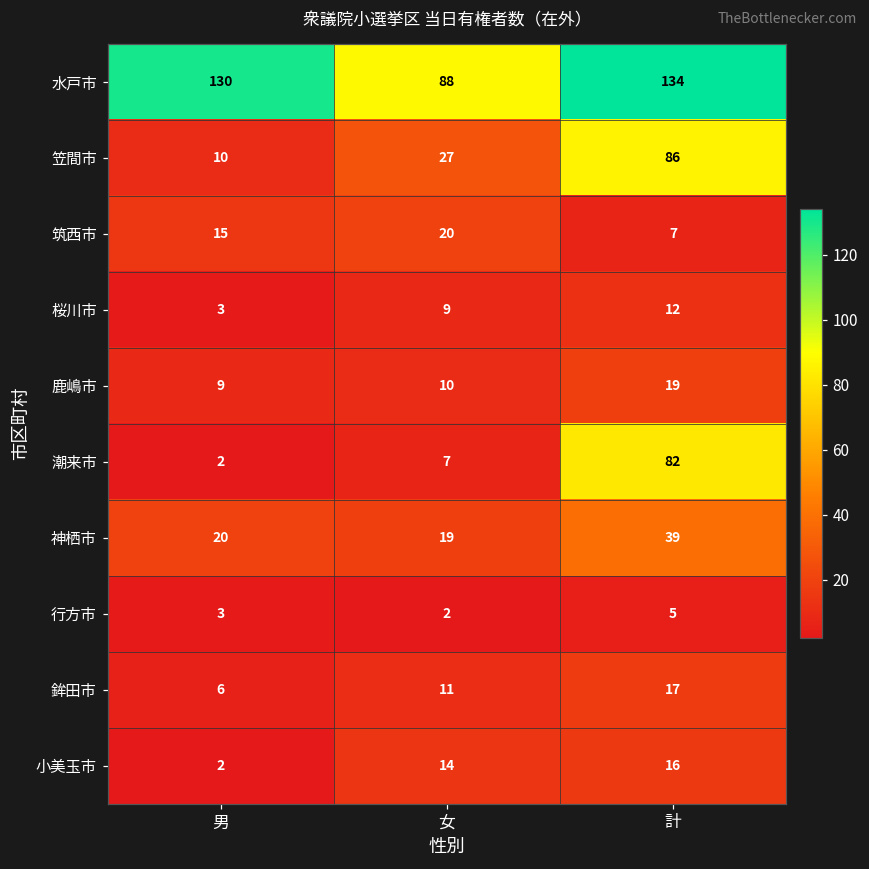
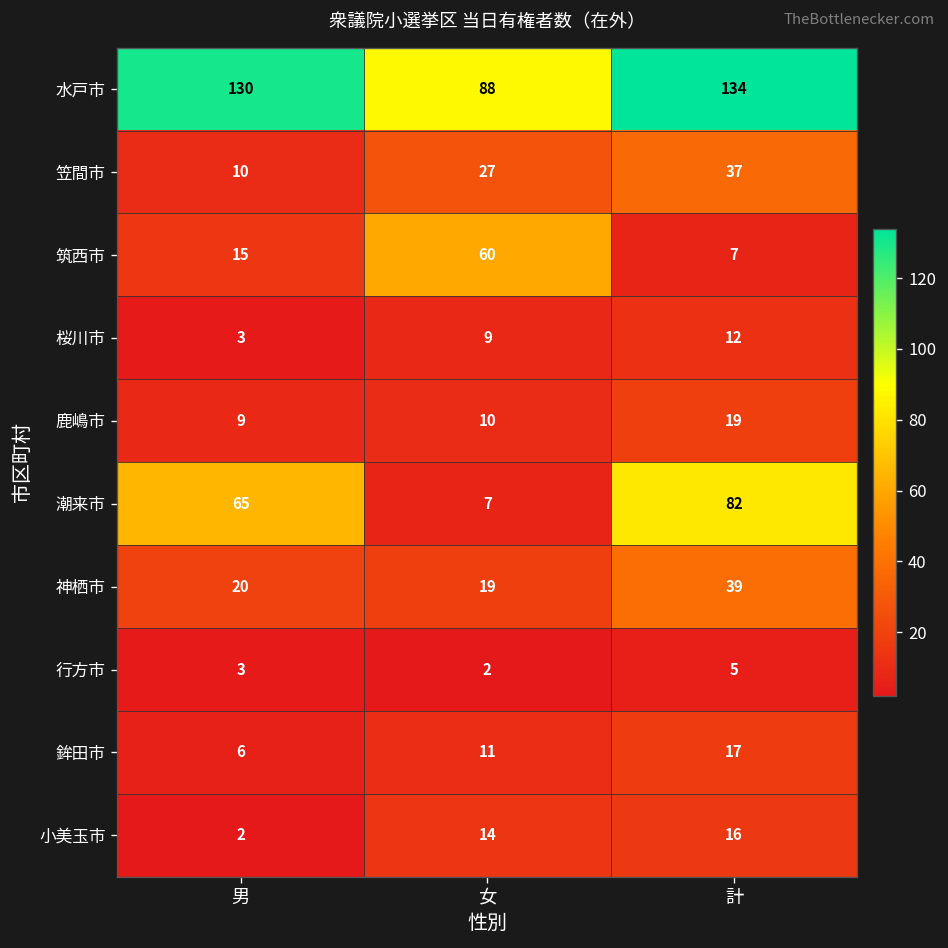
笠間市, 計: 86 -> 37
筑西市, 女: 20 -> 60
潮来市, 男: 2 -> 65
